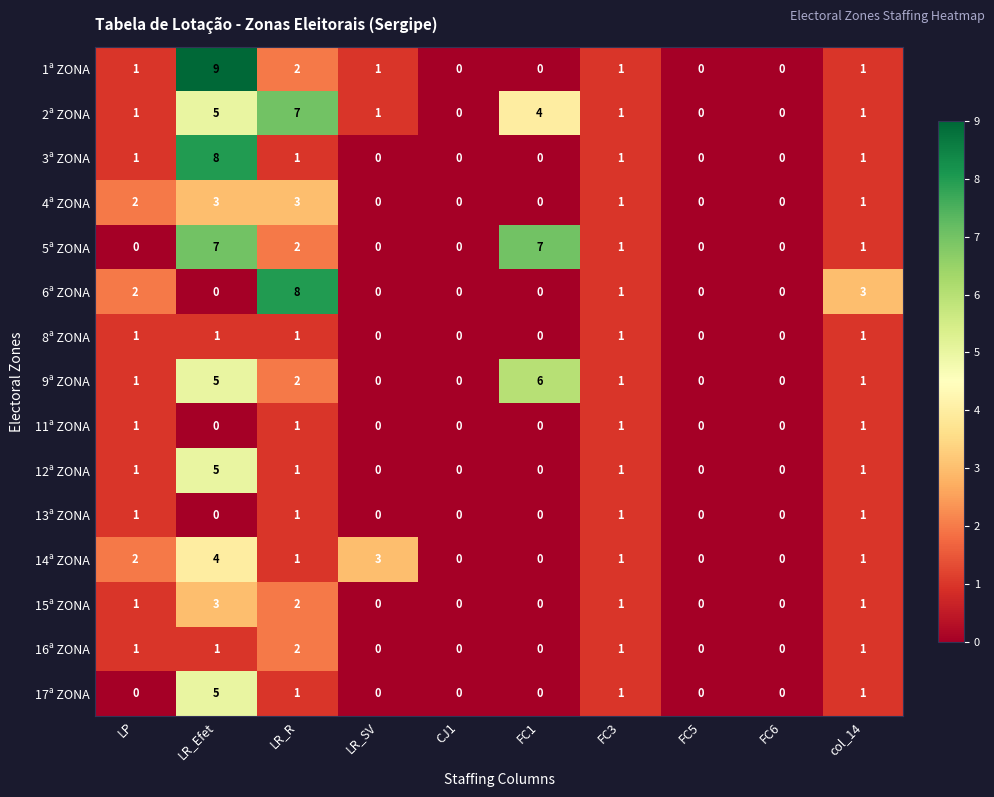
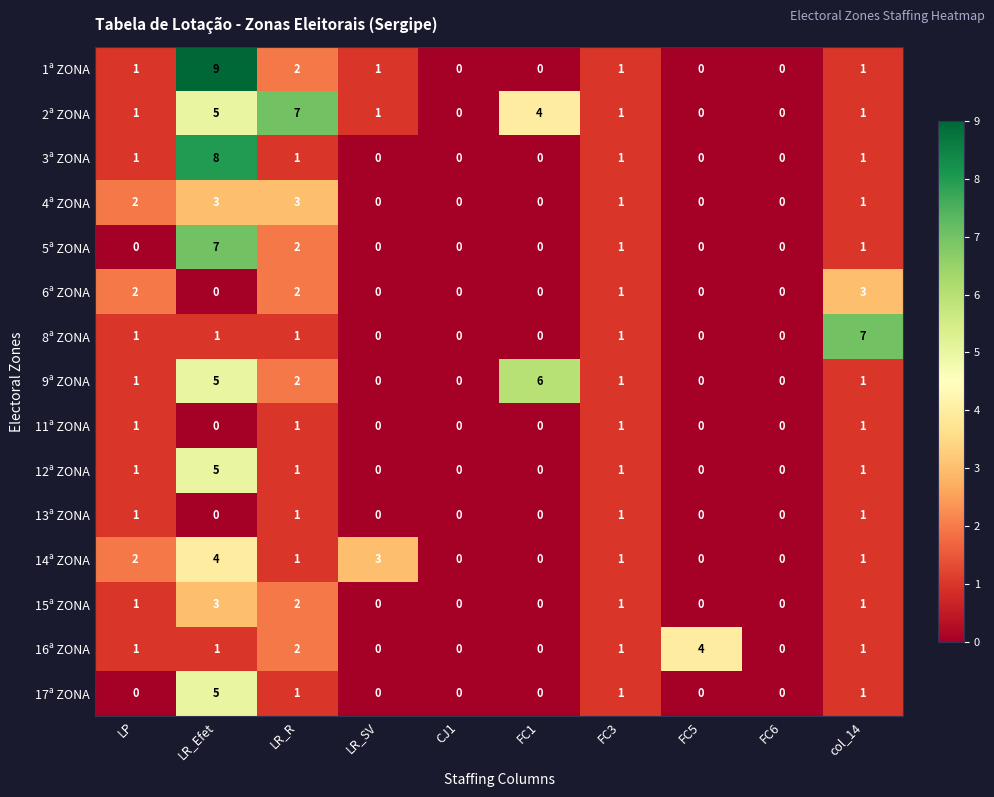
5ª ZONA, FC1: 7 -> 0
6ª ZONA, LR_R: 8 -> 2
8ª ZONA, col_14: 1 -> 7
16ª ZONA, FC5: 0 -> 4
